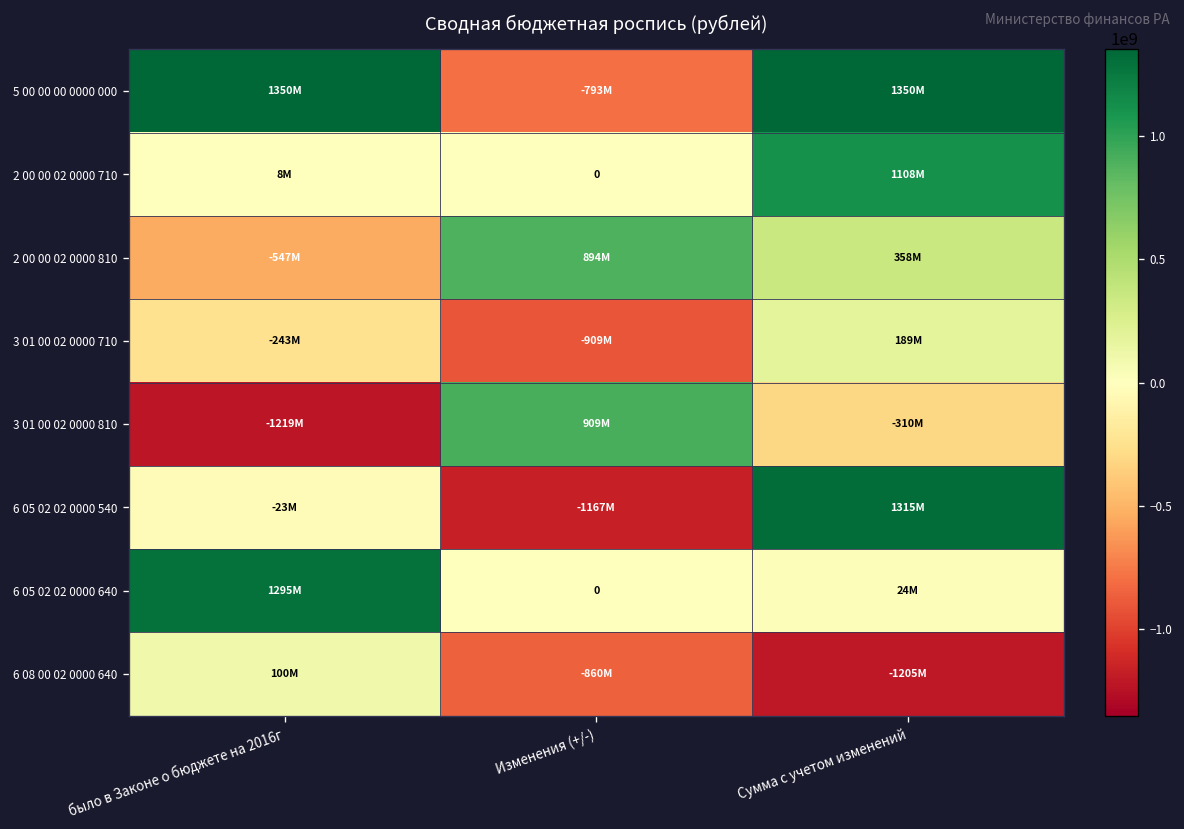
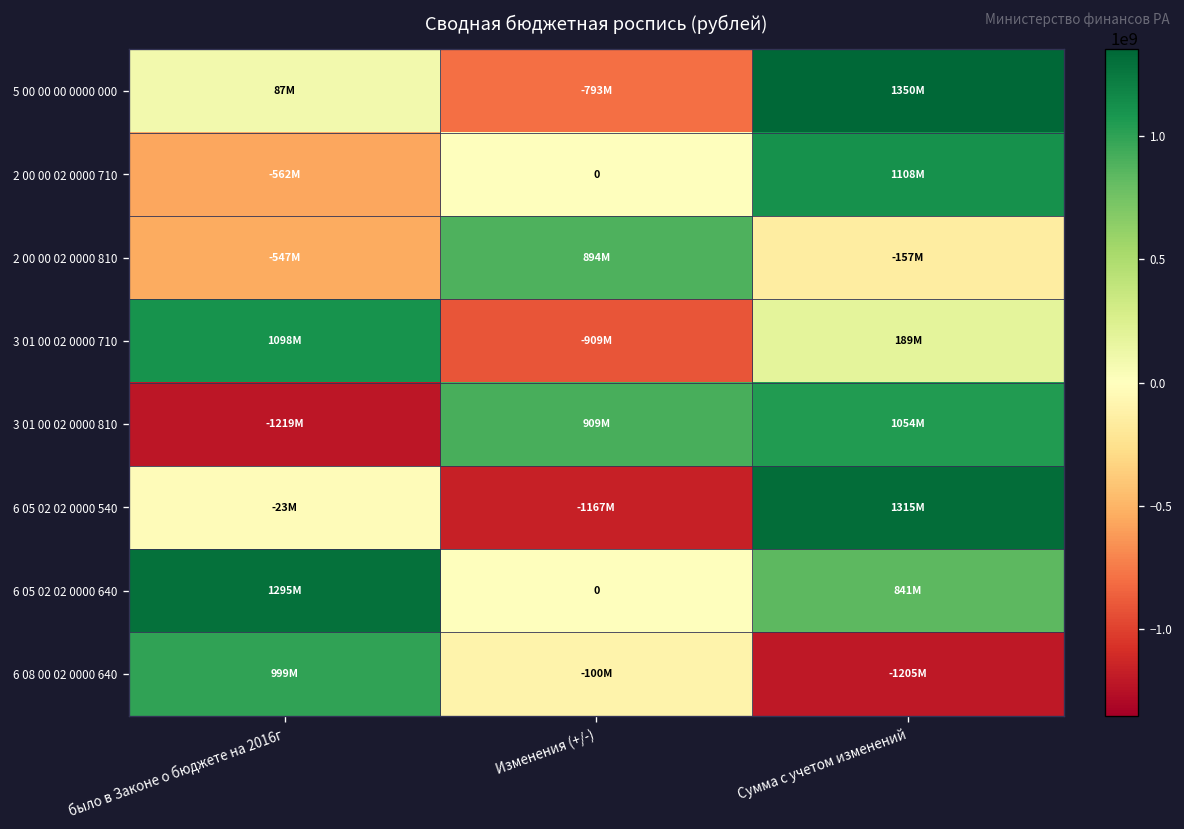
5 00 00 00 0000 000, было в Законе о бюджете на 2016г: 1350M -> 87M
2 00 00 02 0000 710, было в Законе о бюджете на 2016г: 8M -> -562M
2 00 00 02 0000 810, Сумма с учетом изменений: 358M -> -157M
3 01 00 02 0000 710, было в Законе о бюджете на 2016г: -243M -> 1098M
3 01 00 02 0000 810, Сумма с учетом изменений: -310M -> 1054M
6 05 02 02 0000 640, Сумма с учетом изменений: 24M -> 841M
6 08 00 02 0000 640, было в Законе о бюджете на 2016г: 100M -> 999M
6 08 00 02 0000 640, Изменения (+/-): -860M -> -100M
